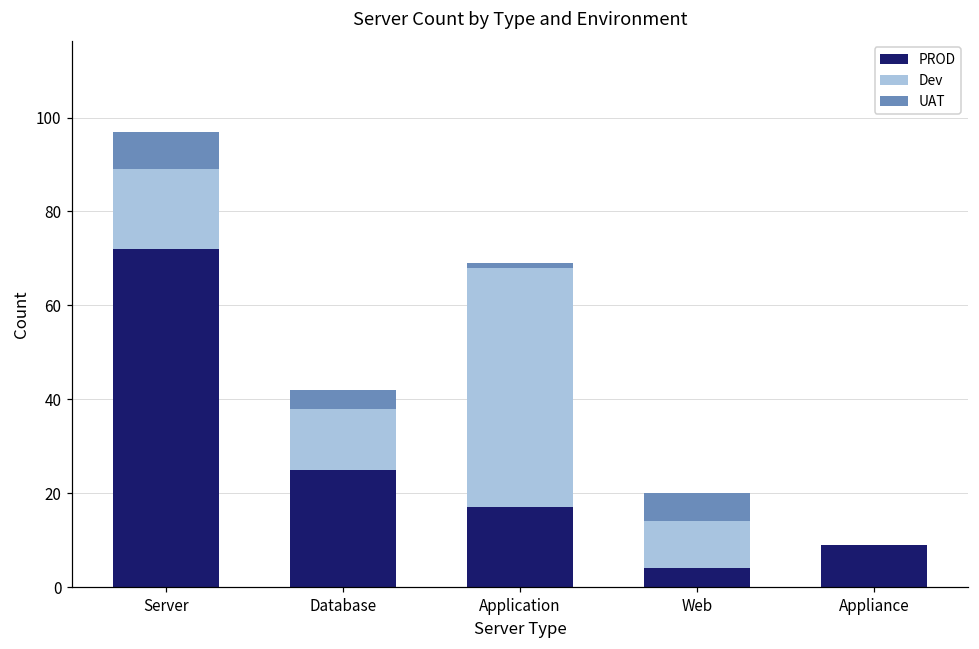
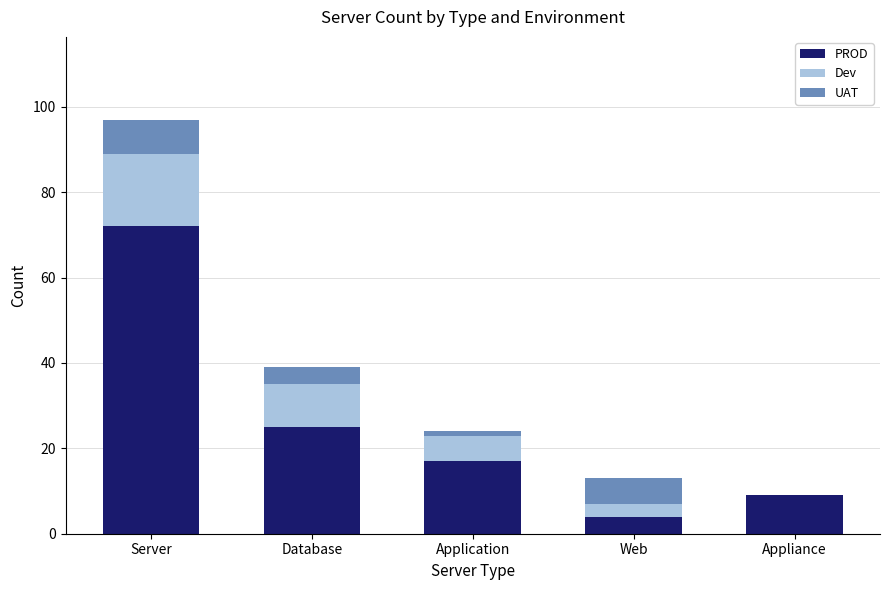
Dev, Database: 13 -> 10
Dev, Application: 51 -> 6
Dev, Web: 10 -> 3
